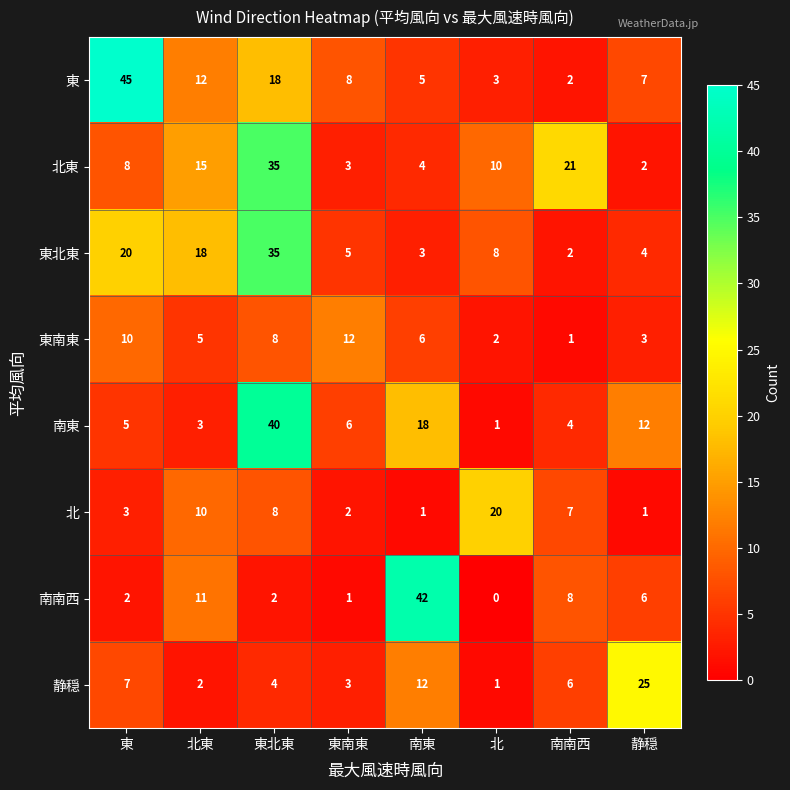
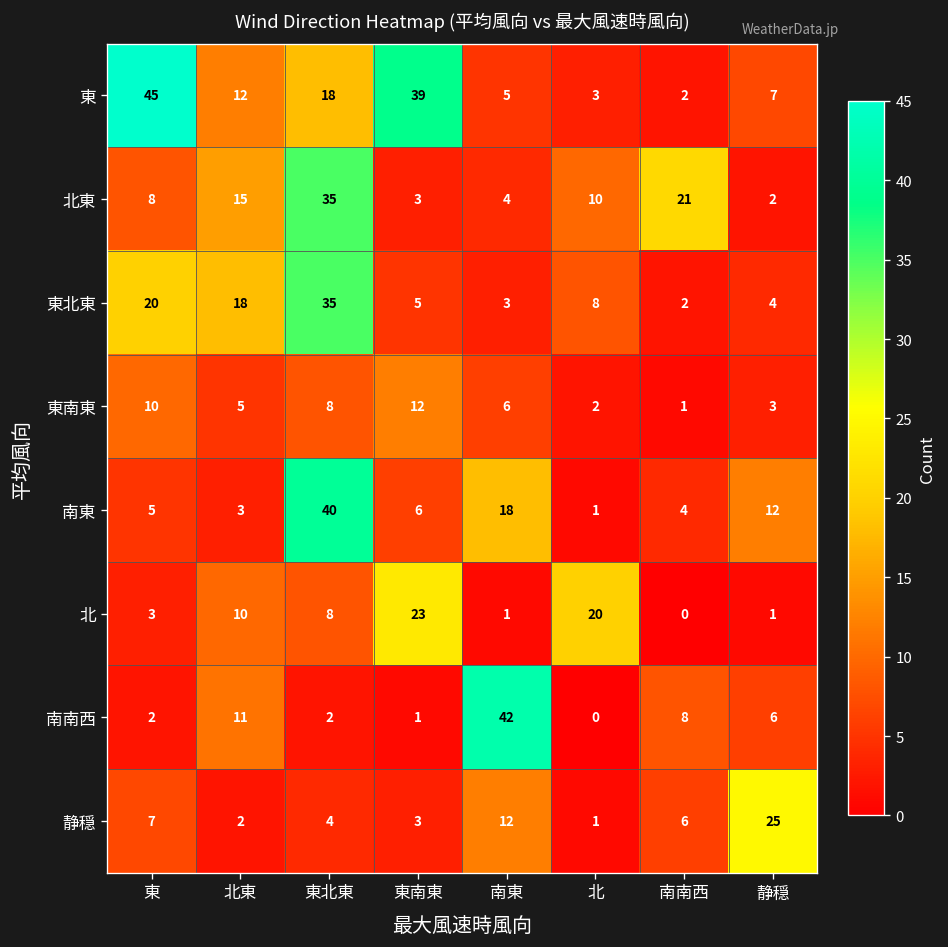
東, 東南東: 8 -> 39
北, 東南東: 2 -> 23
北, 南南西: 7 -> 0
